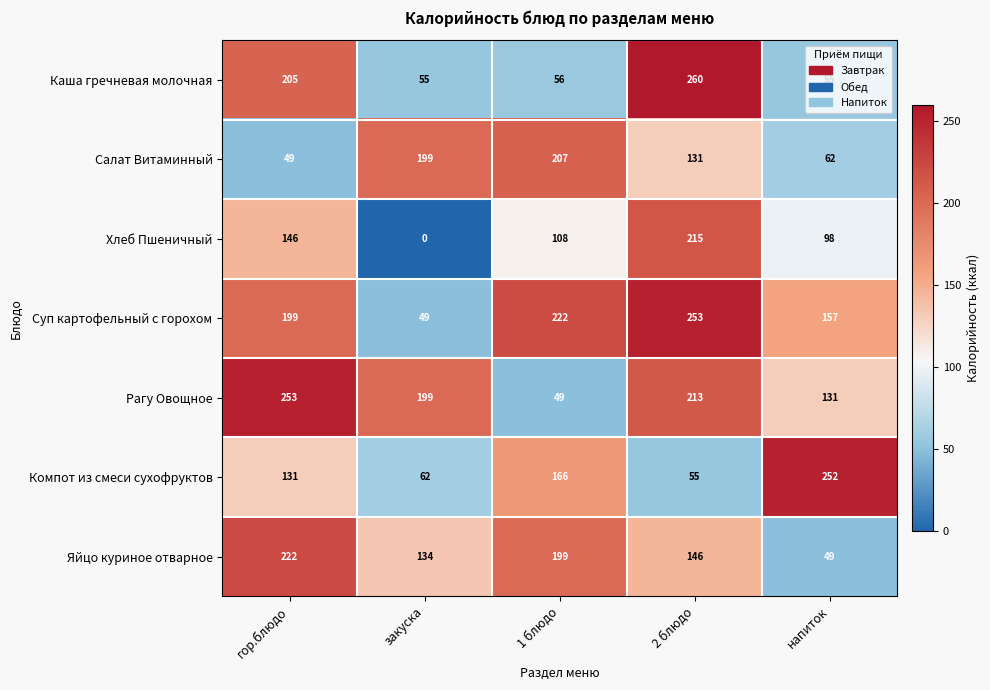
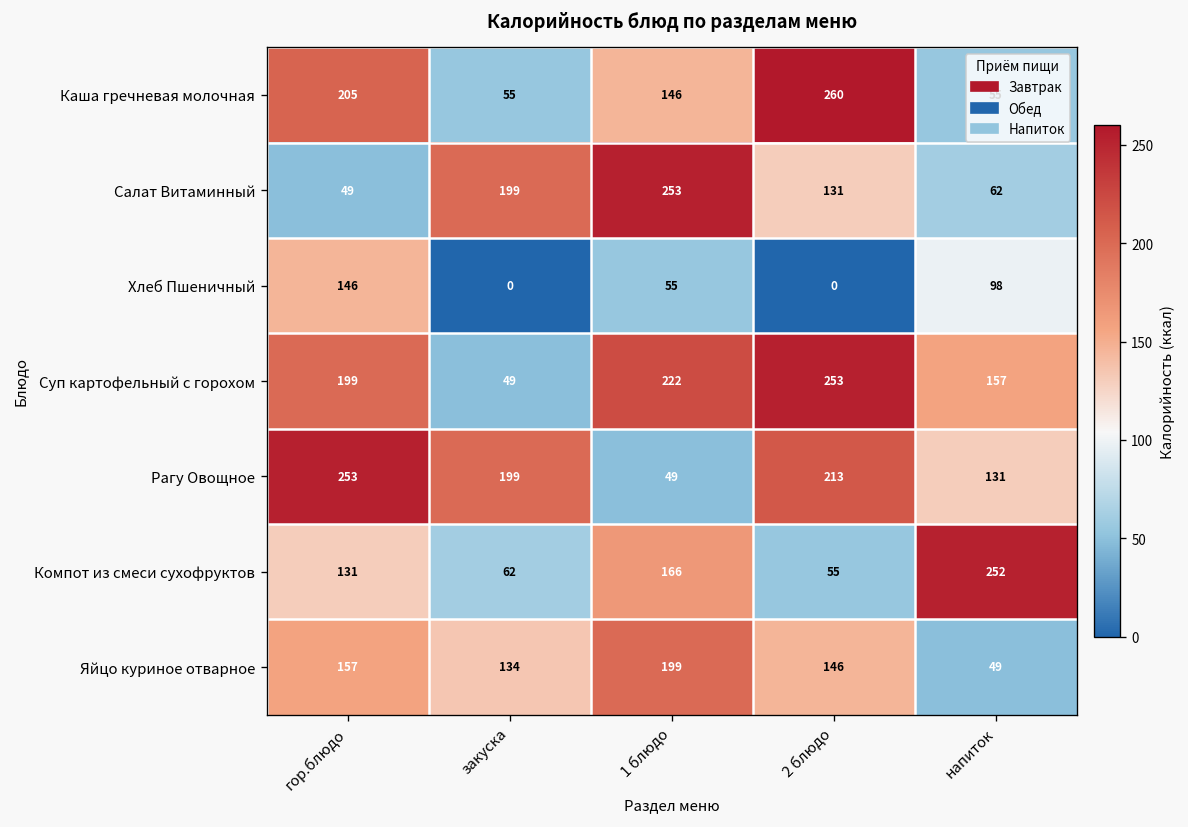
Каша гречневая молочная, 1 блюдо: 56 -> 146
Салат Витаминный, 1 блюдо: 207 -> 253
Хлеб Пшеничный, 1 блюдо: 108 -> 55
Хлеб Пшеничный, 2 блюдо: 215 -> 0
Яйцо куриное отварное, гор.блюдо: 222 -> 157
